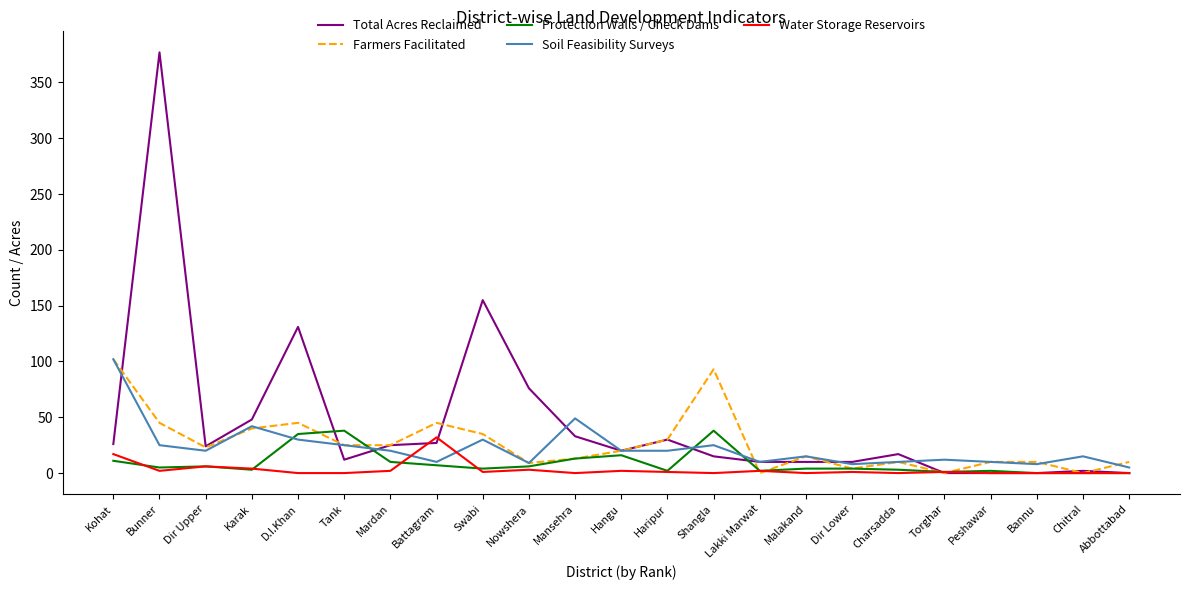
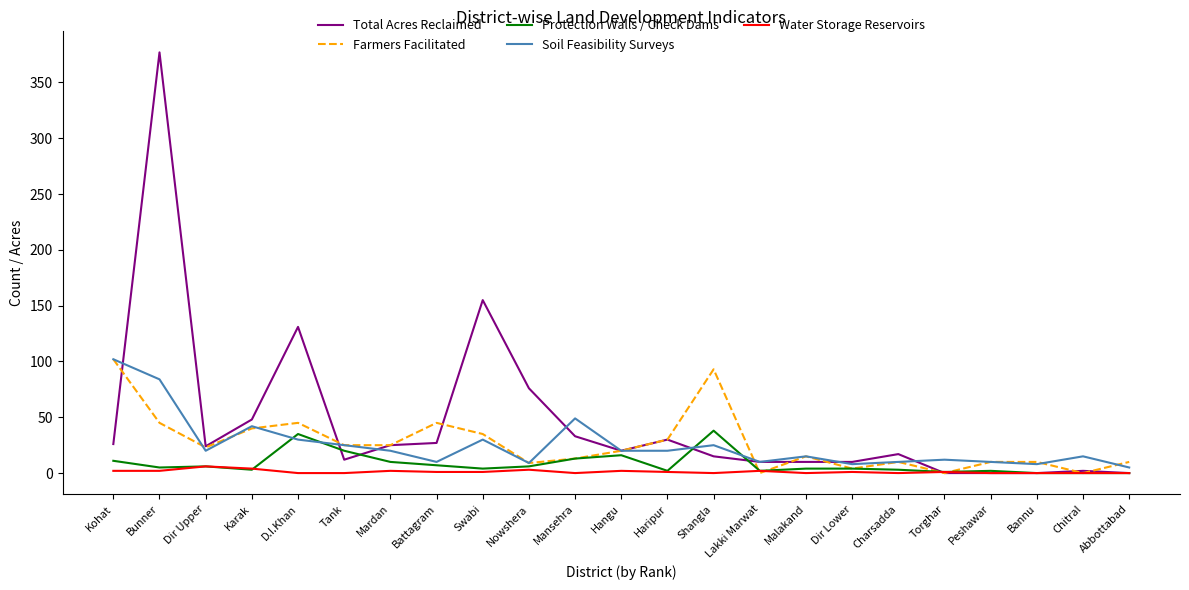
Water Storage Reservoirs, Kohat: 17 -> 2
Soil Feasibility Surveys, Bunner: 25 -> 84
Protection Walls / Check Dams, Tank: 38 -> 20
Water Storage Reservoirs, Battagram: 32 -> 1
